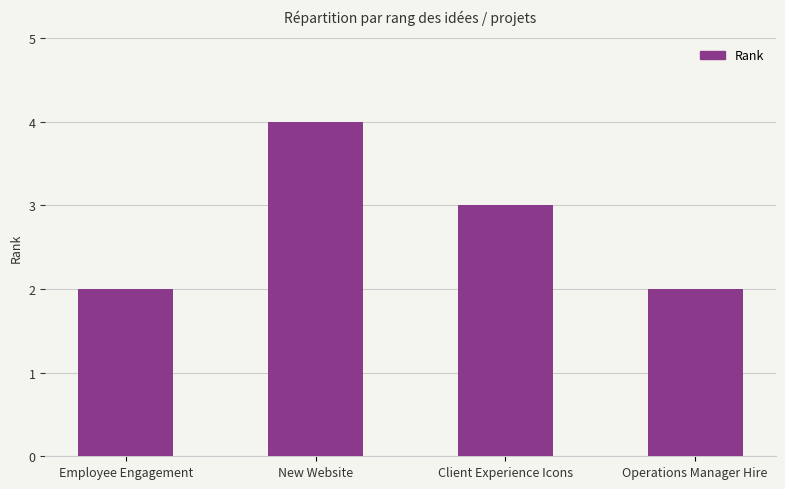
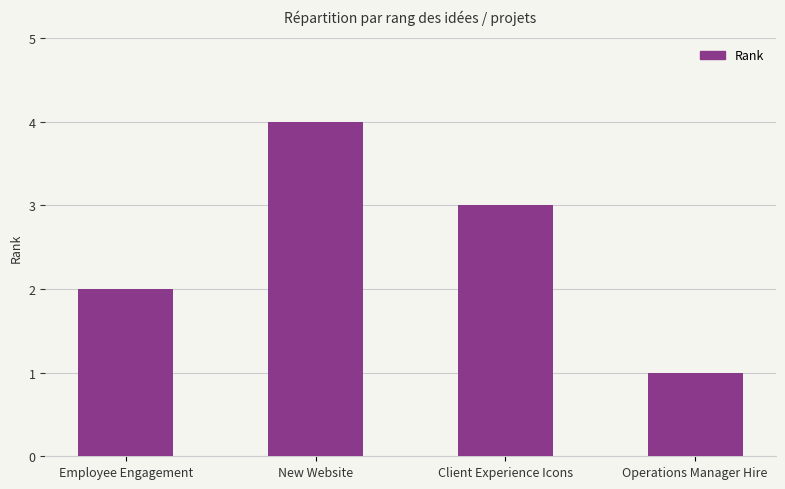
Operations Manager Hire: 2 -> 1
